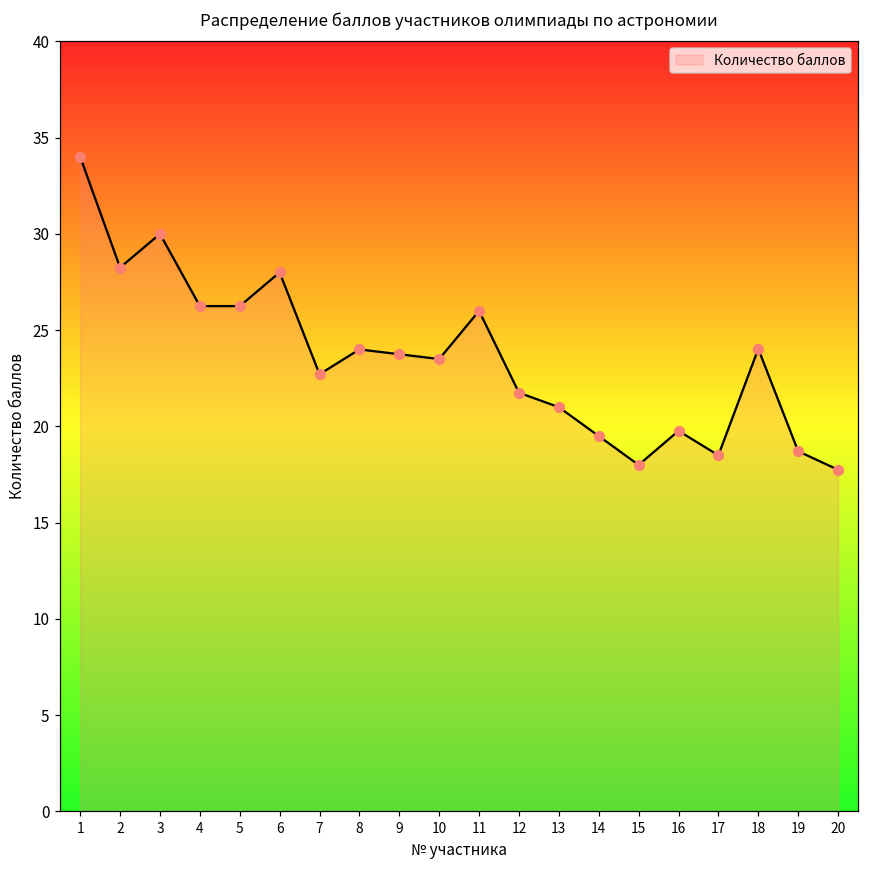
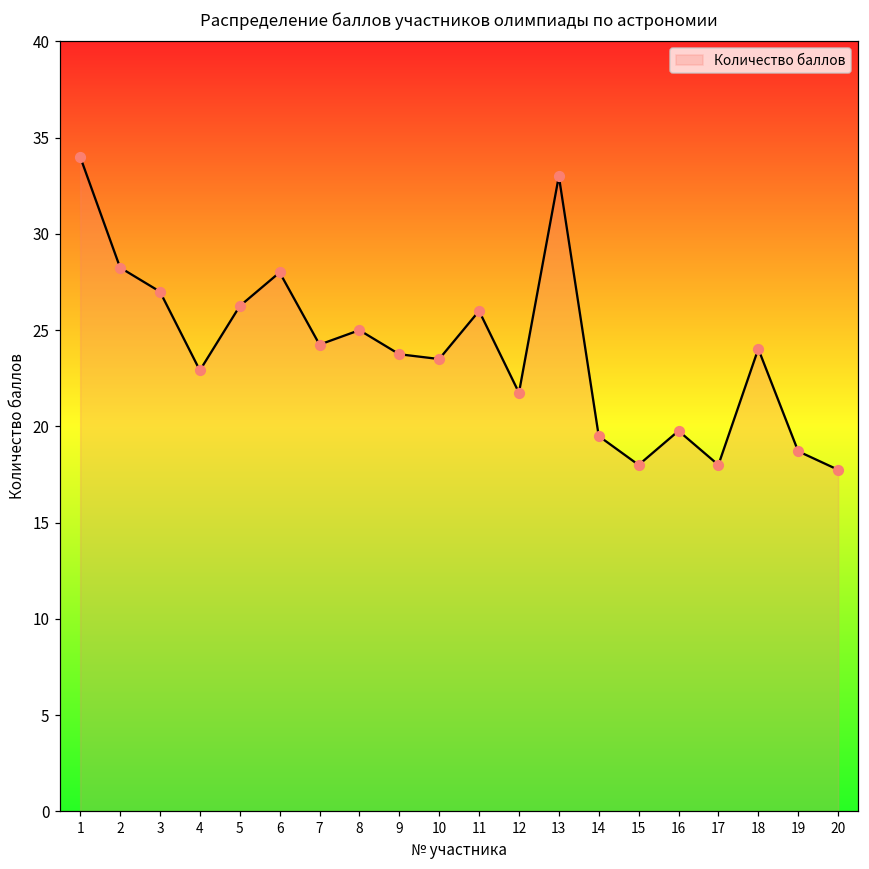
3: 30 -> 27
4: 26.3 -> 22.9
7: 22.7 -> 24.3
8: 24 -> 25
13: 21 -> 33
17: 18.5 -> 18.0
